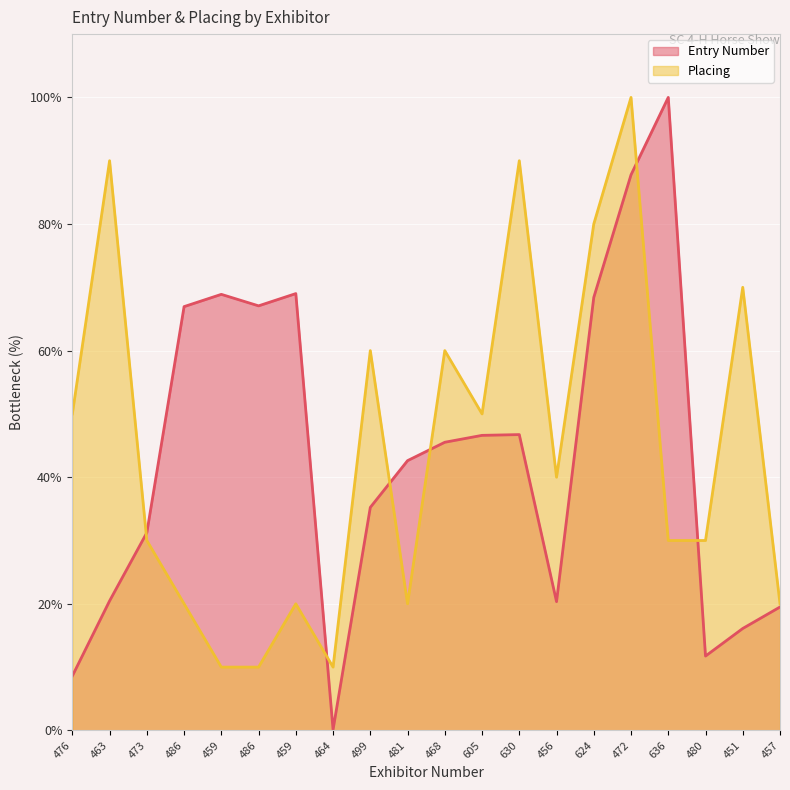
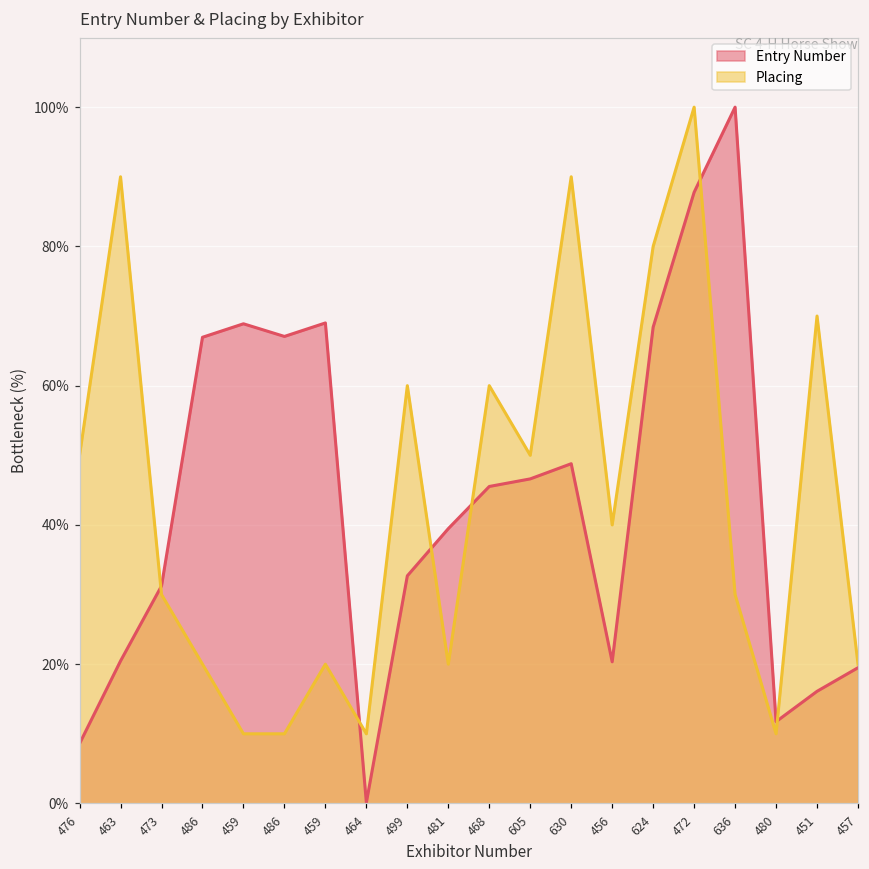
Entry Number, 499: 35% -> 33%
Entry Number, 481: 43% -> 39%
Entry Number, 630: 47% -> 49%
Placing, 480: 30% -> 10%
